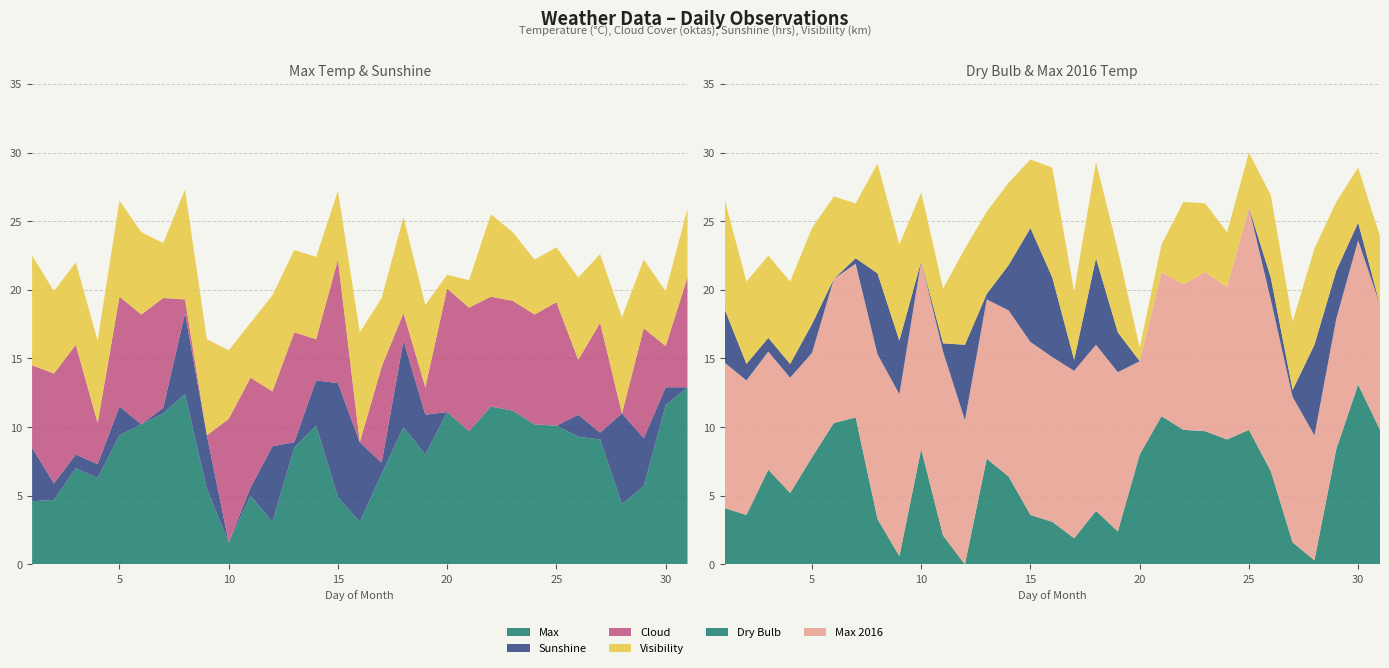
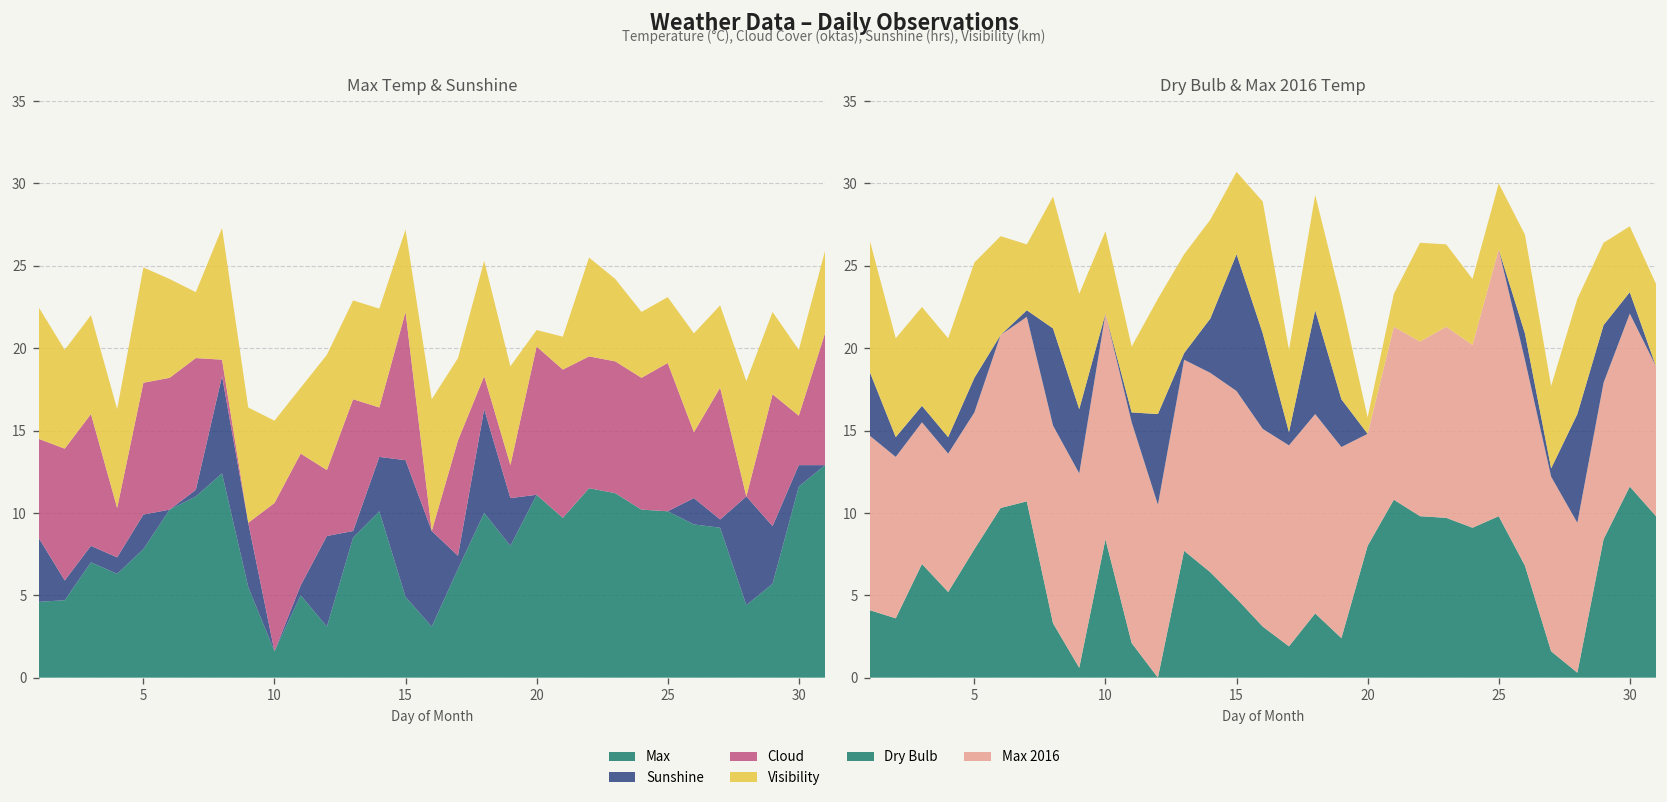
Max Temp & Sunshine, Max, 5: 9.4 -> 7.8
Dry Bulb & Max 2016 Temp, Max 2016, 5: 7.6 -> 8.3
Dry Bulb & Max 2016 Temp, Dry Bulb, 15: 3.6 -> 4.8
Dry Bulb & Max 2016 Temp, Dry Bulb, 30: 13.1 -> 11.6
